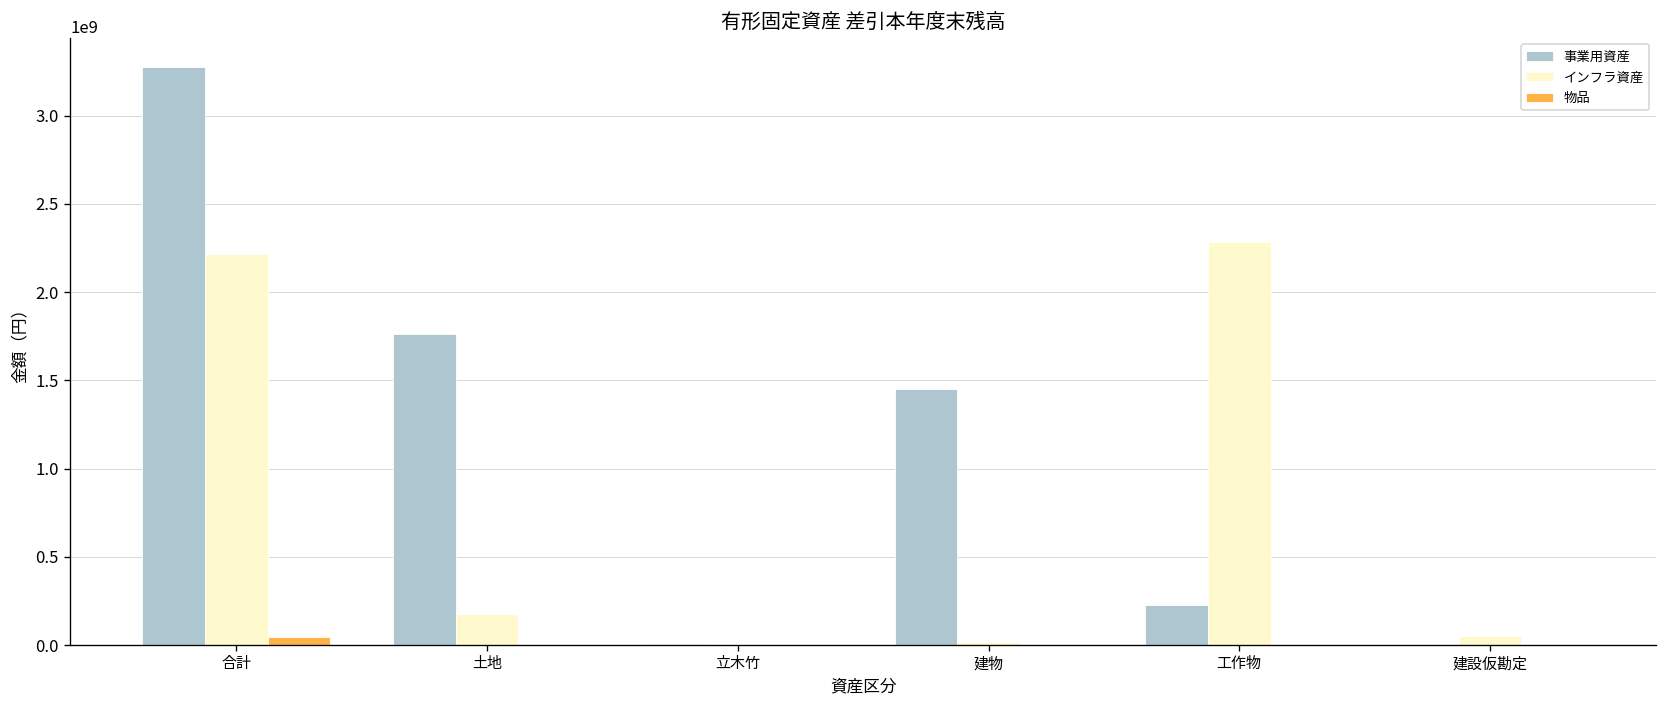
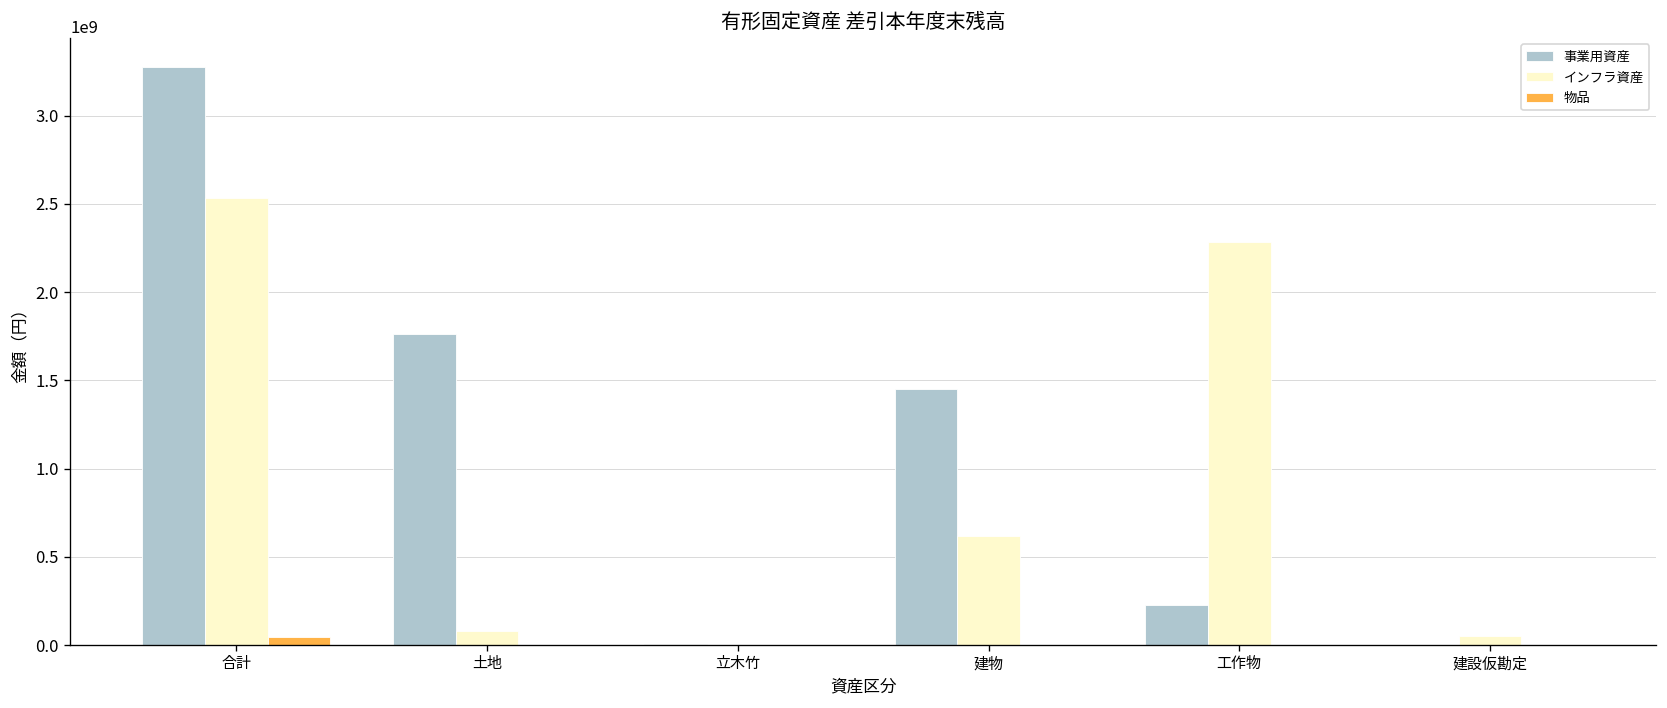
インフラ資産, 合計: 2220000000 -> 2530000000
インフラ資産, 土地: 170000000 -> 80000000
インフラ資産, 建物: 20000000 -> 620000000
